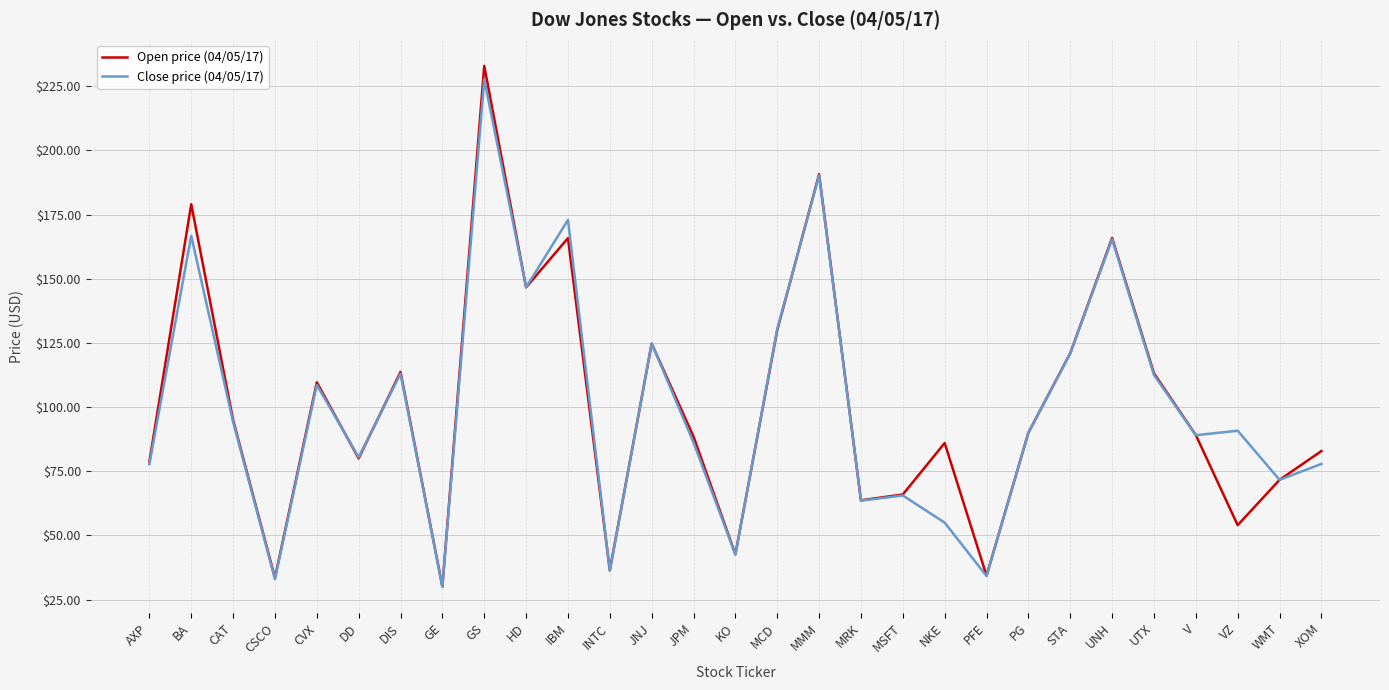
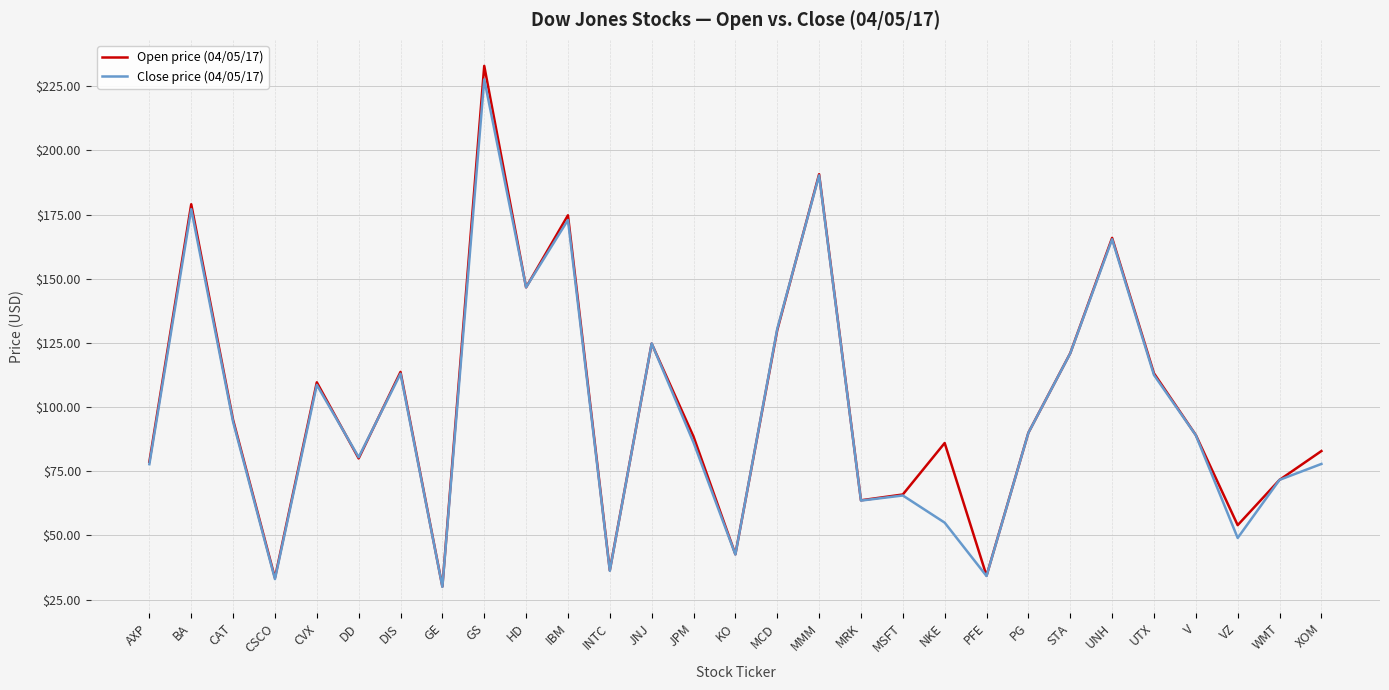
Close price (04/05/17), BA: $167 -> $177
Open price (04/05/17), IBM: $166 -> $175
Close price (04/05/17), VZ: $91 -> $49
